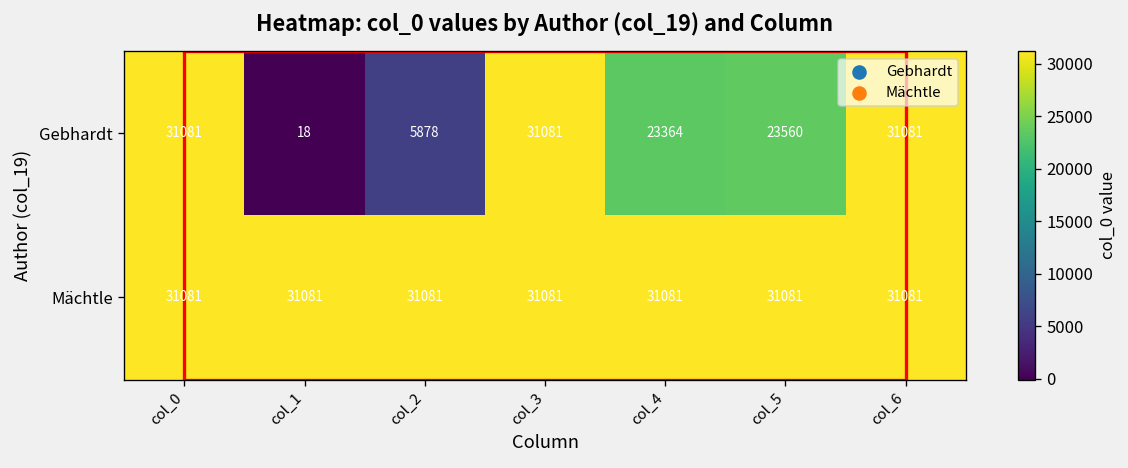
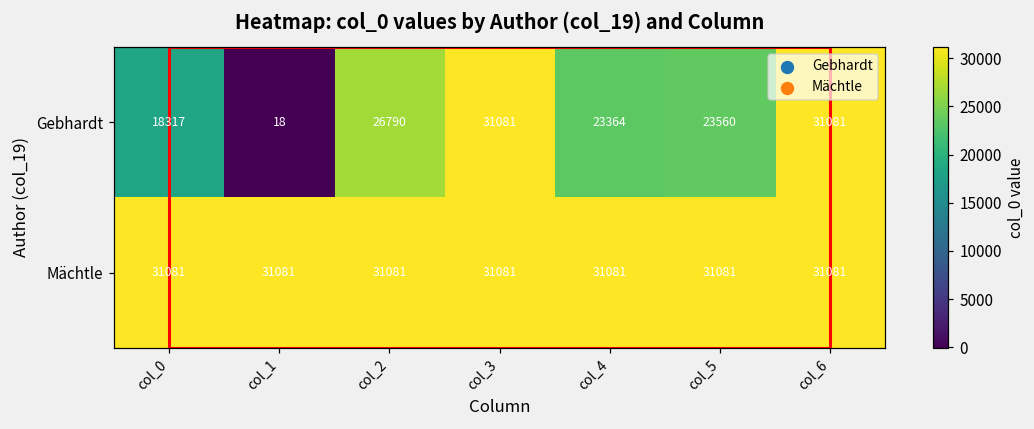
Gebhardt, col_0: 31081 -> 18317
Gebhardt, col_2: 5878 -> 26790
